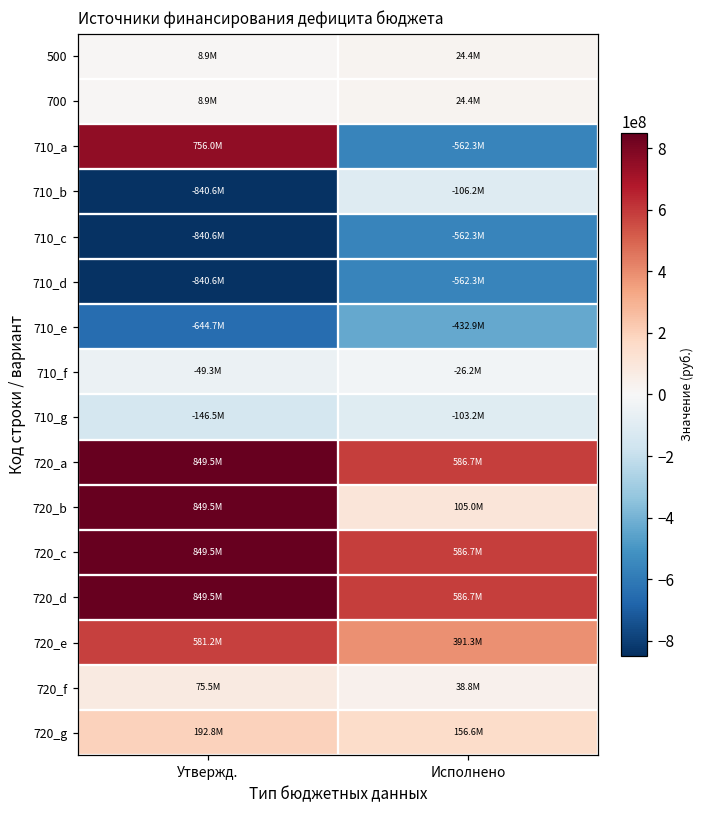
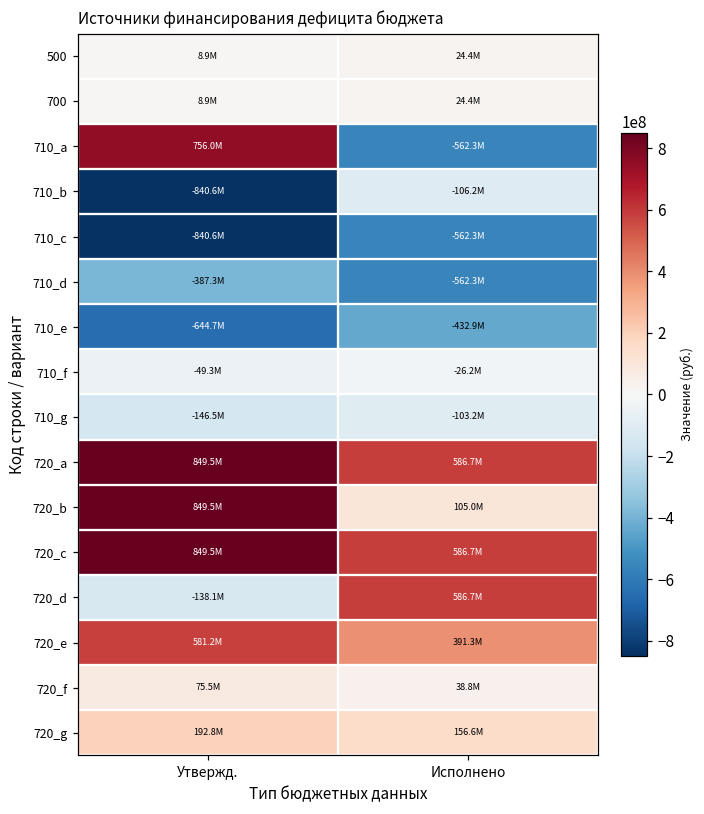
710_d, Утвержд.: -840.6M -> -387.3M
720_d, Утвержд.: 849.5M -> -138.1M
